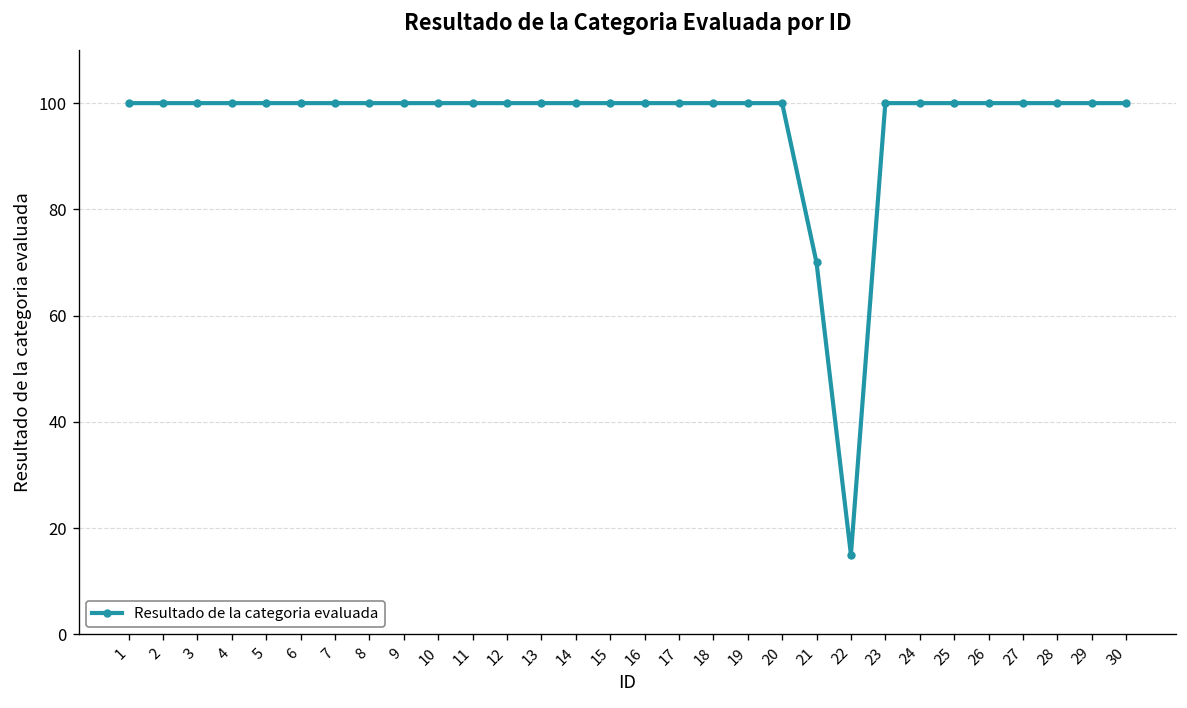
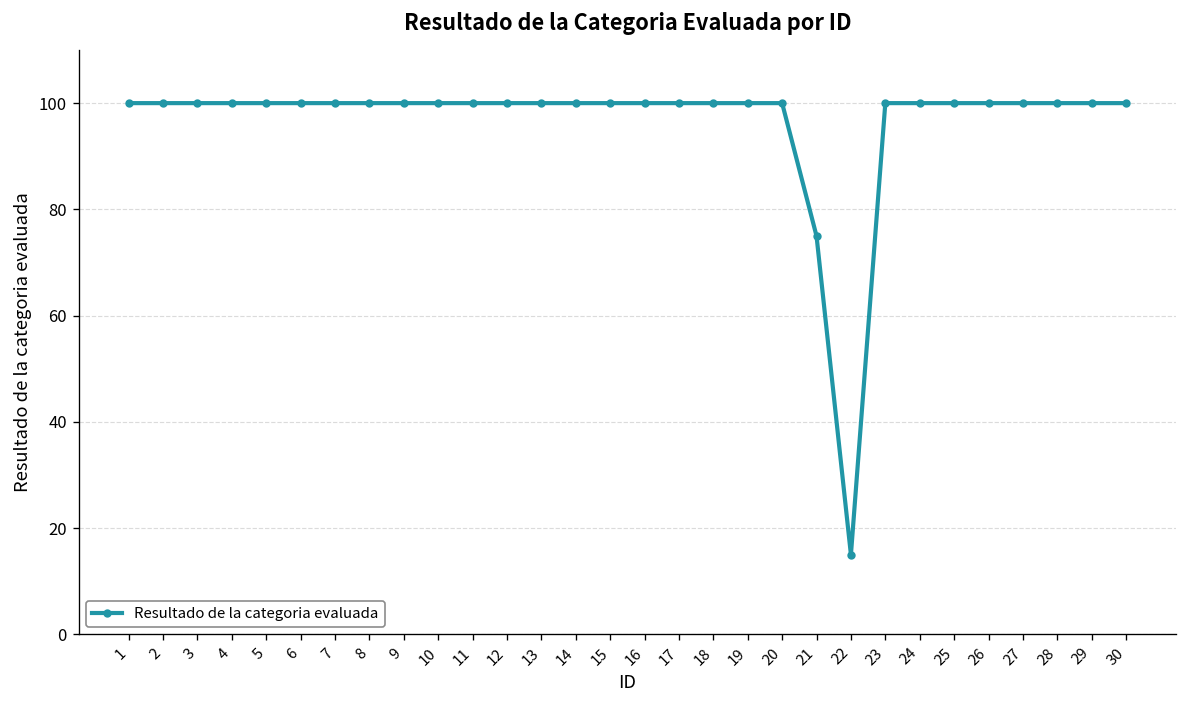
21: 70 -> 75
